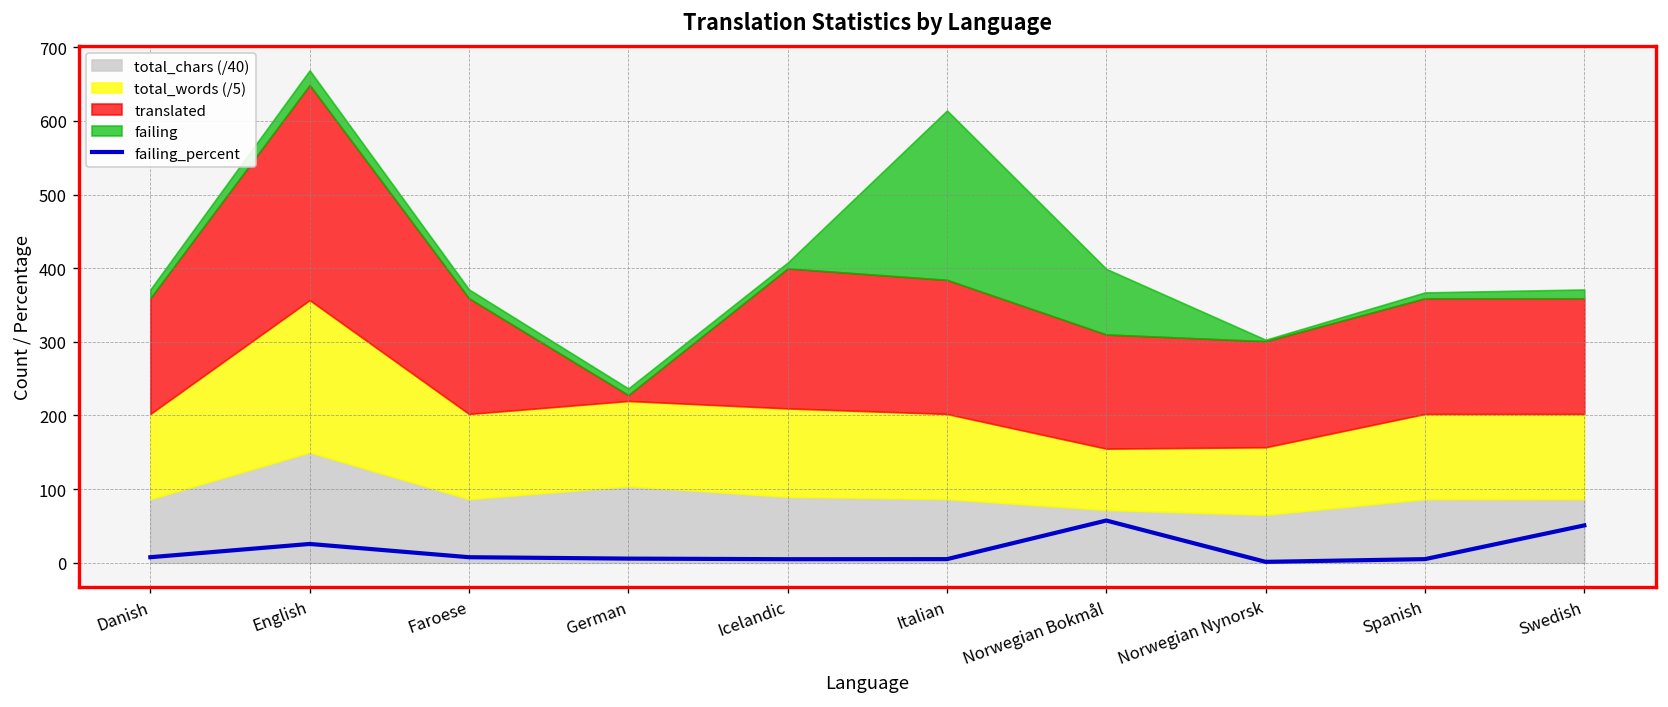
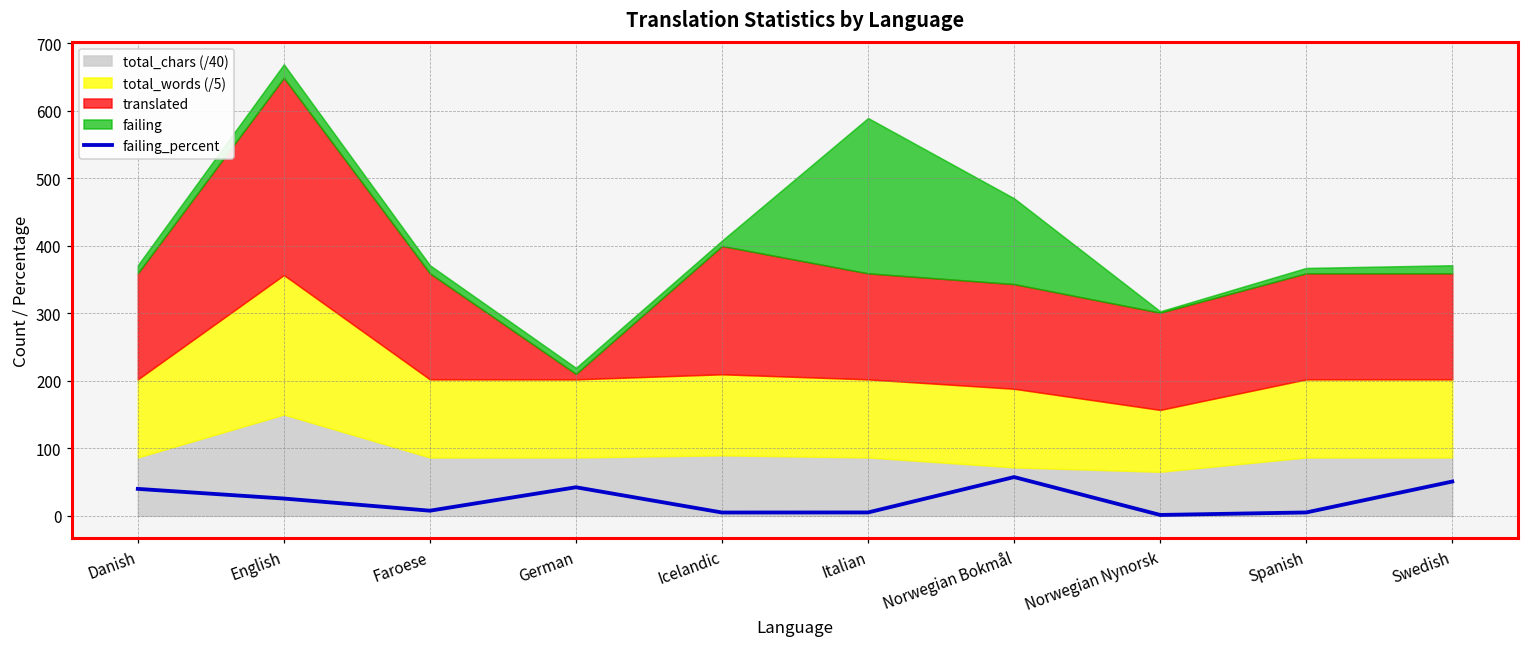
failing_percent, Danish: 10 -> 40
failing_percent, German: 10 -> 40
total_chars (/40), German: 100 -> 90
translated, Italian: 180 -> 160
total_words (/5), Norwegian Bokmål: 80 -> 120
failing, Norwegian Bokmål: 90 -> 130
